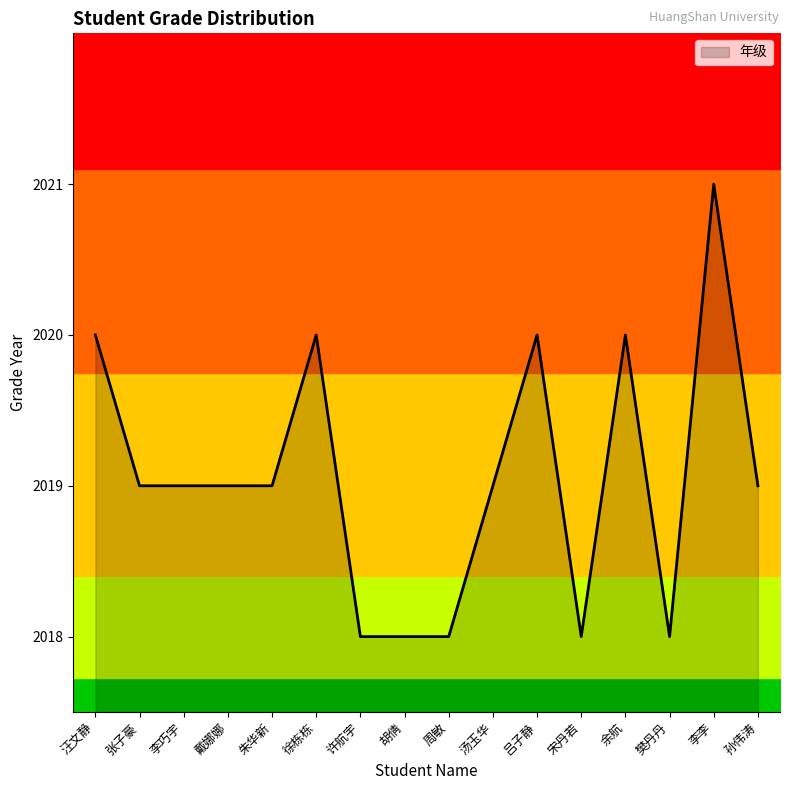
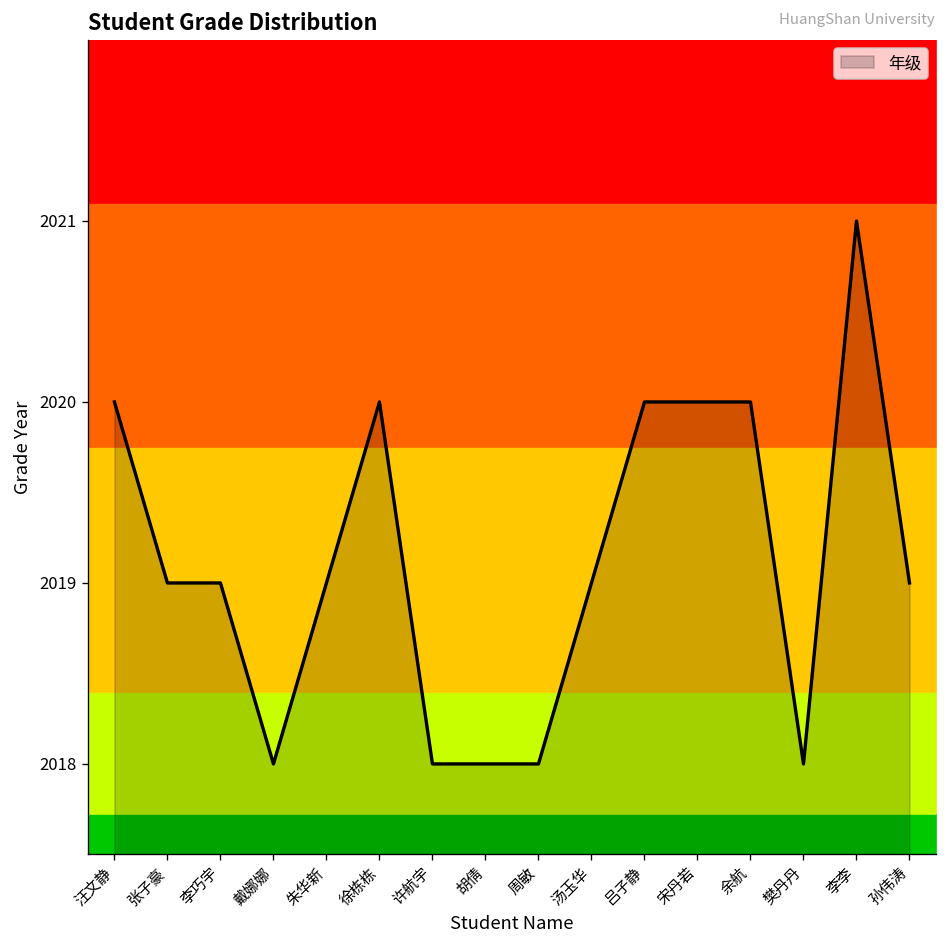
年级, 戴娜娜: 2019 -> 2018
年级, 宋丹若: 2018 -> 2020
